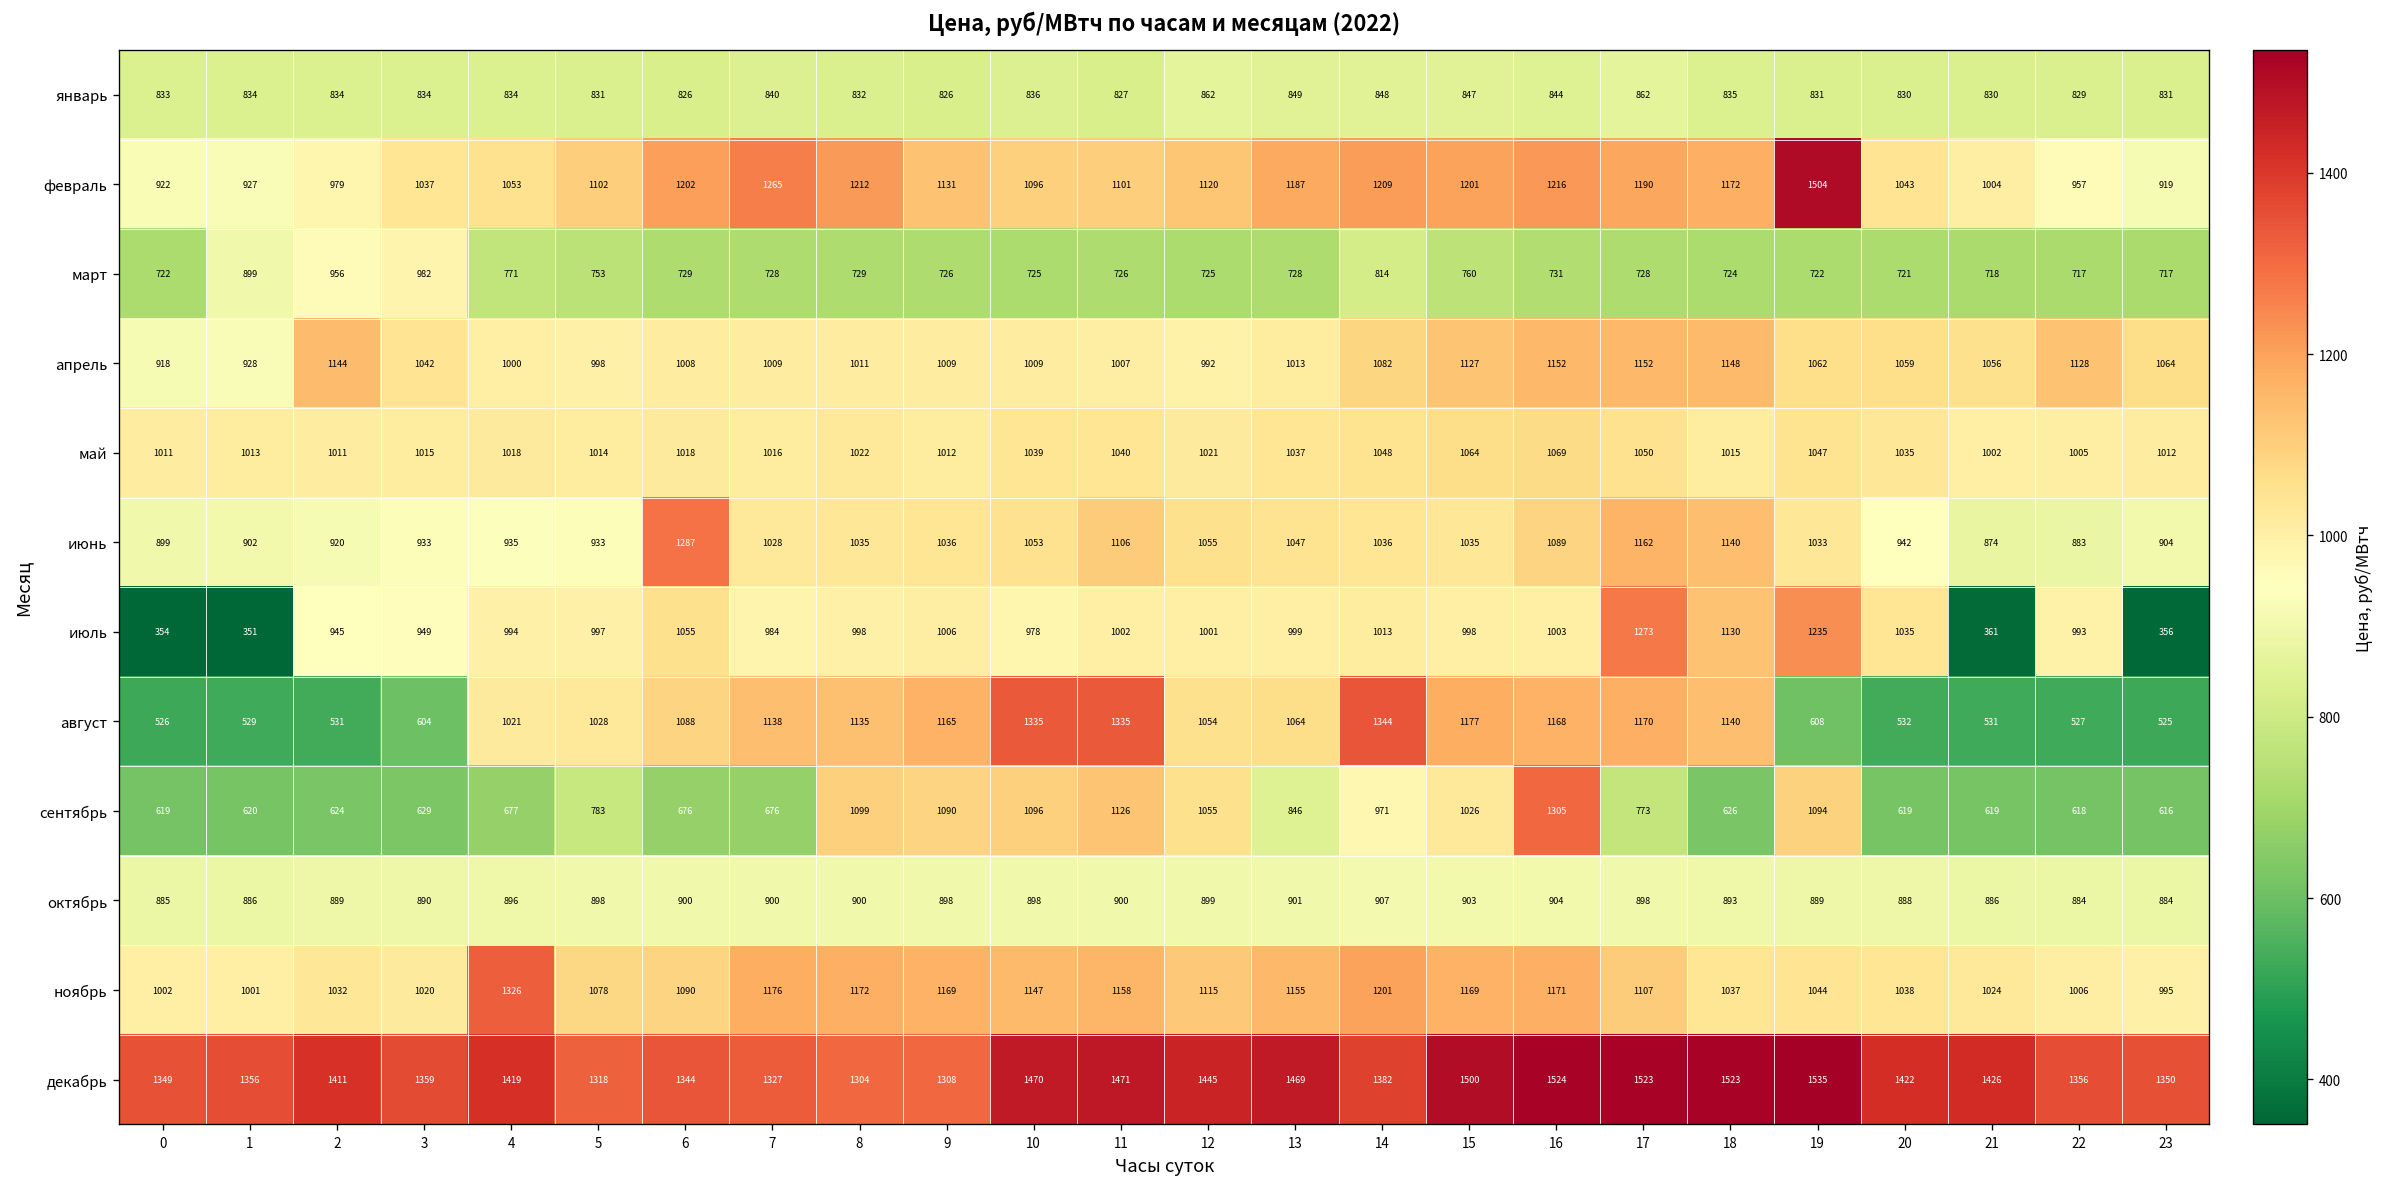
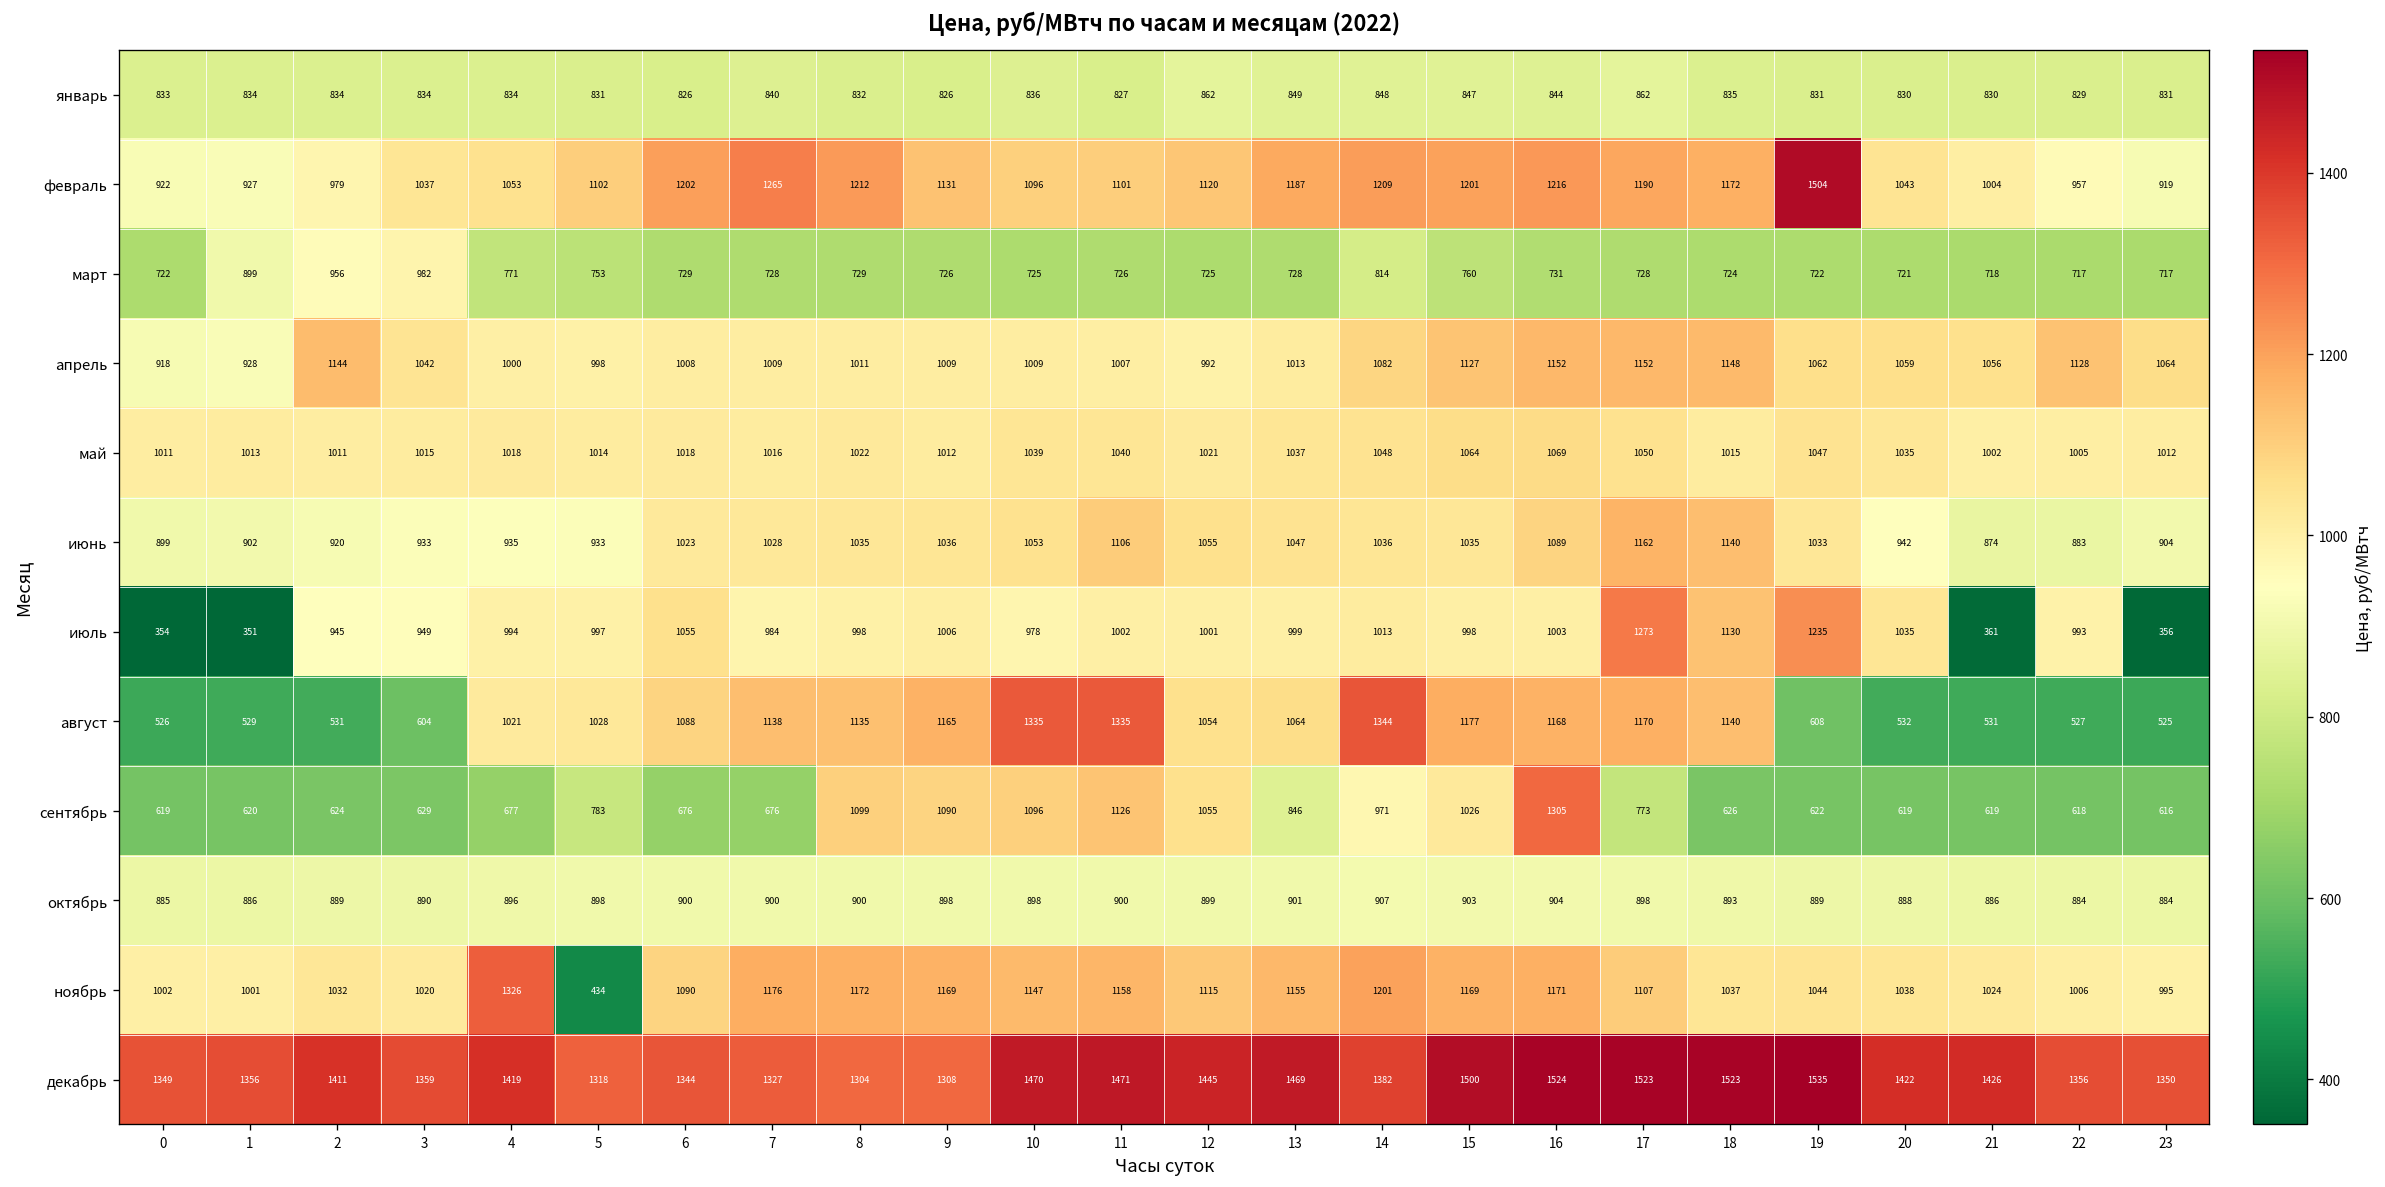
июнь, 6: 1287 -> 1023
сентябрь, 19: 1094 -> 622
ноябрь, 5: 1078 -> 434
